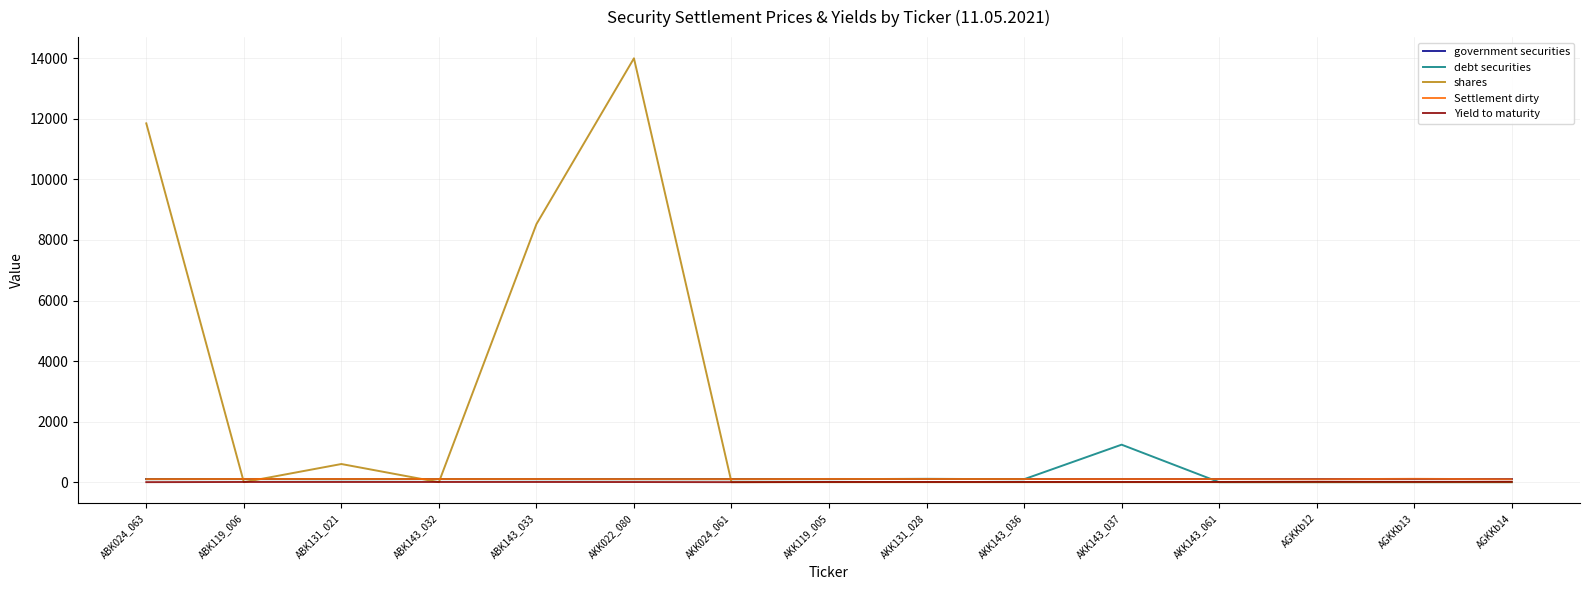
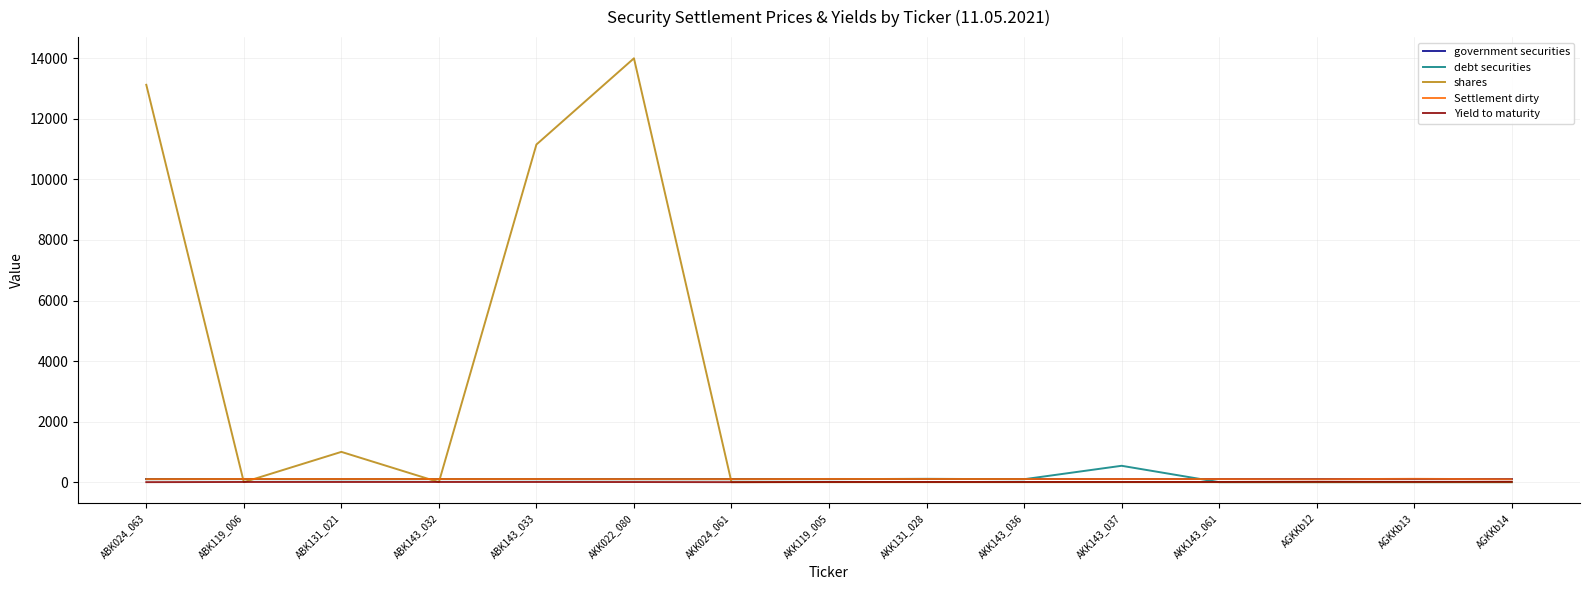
shares, ABK024_063: 11900 -> 13100
shares, ABK131_021: 600 -> 1000
shares, ABK143_033: 8500 -> 11200
debt securities, AKK143_037: 1200 -> 500
